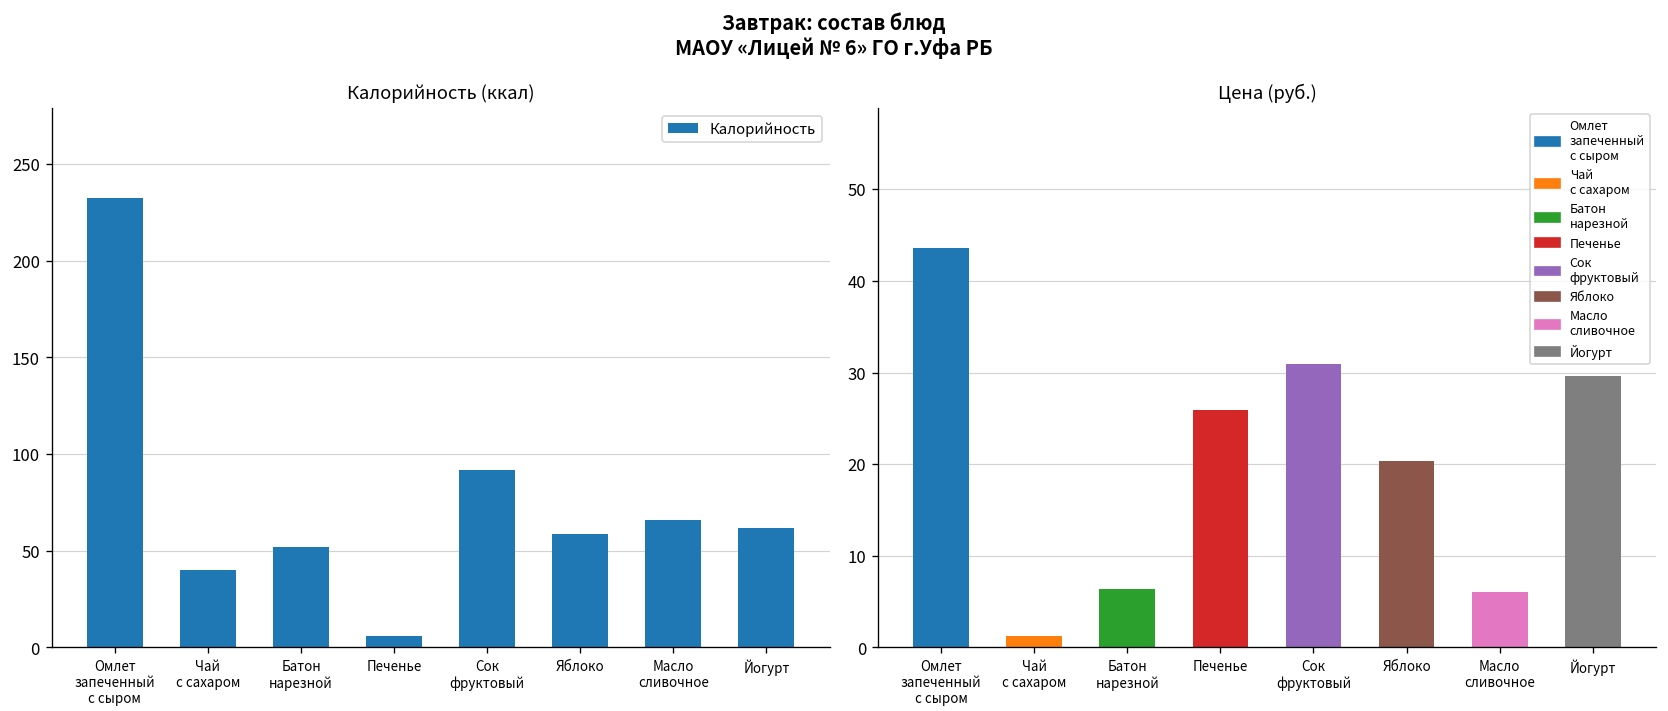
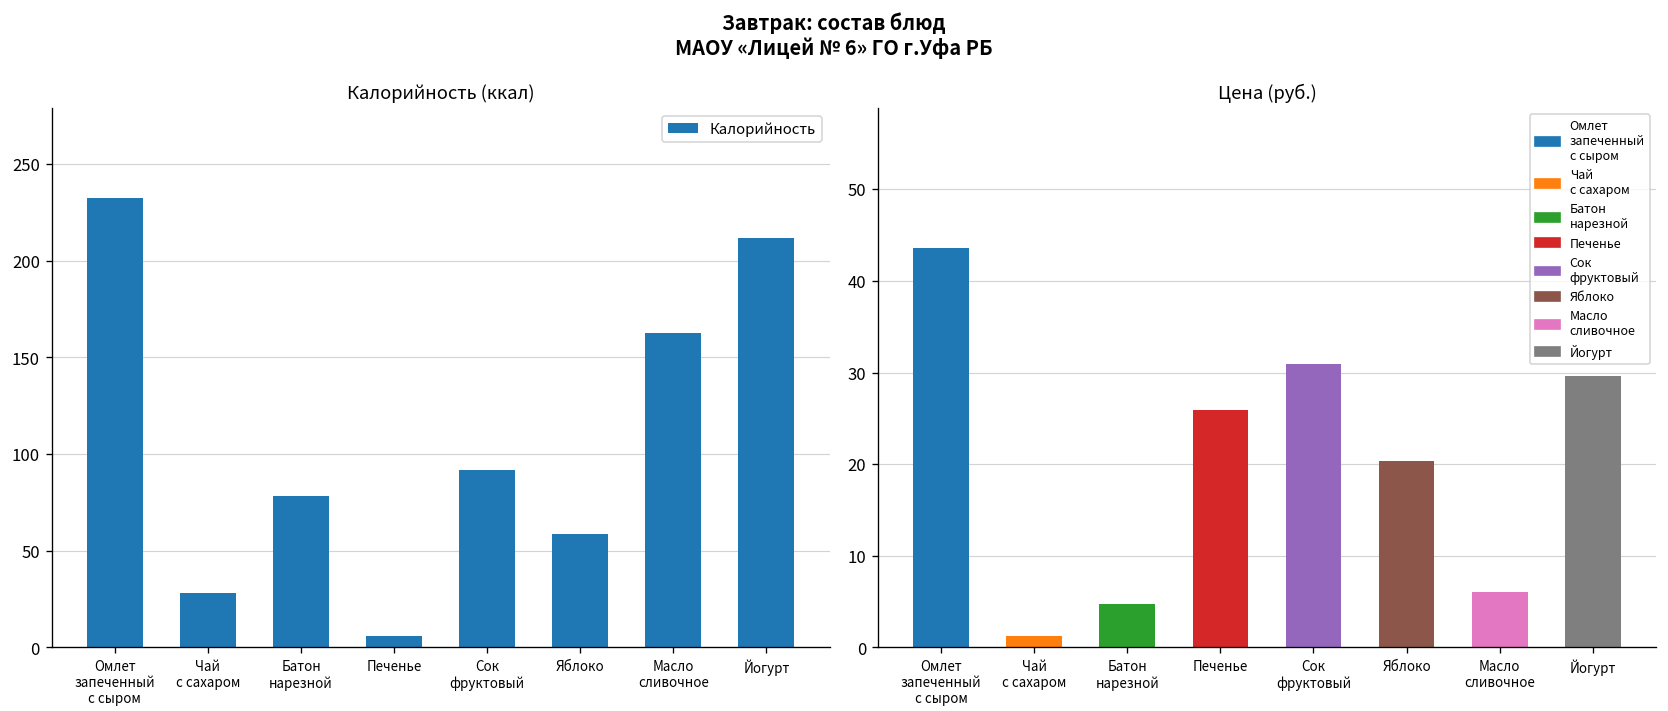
Калорийность (ккал), Чай с сахаром: 40 -> 28
Калорийность (ккал), Батон нарезной: 52 -> 79
Калорийность (ккал), Масло сливочное: 66 -> 163
Калорийность (ккал), Йогурт: 62 -> 212
Цена (руб.), Батон нарезной: 6 -> 5
